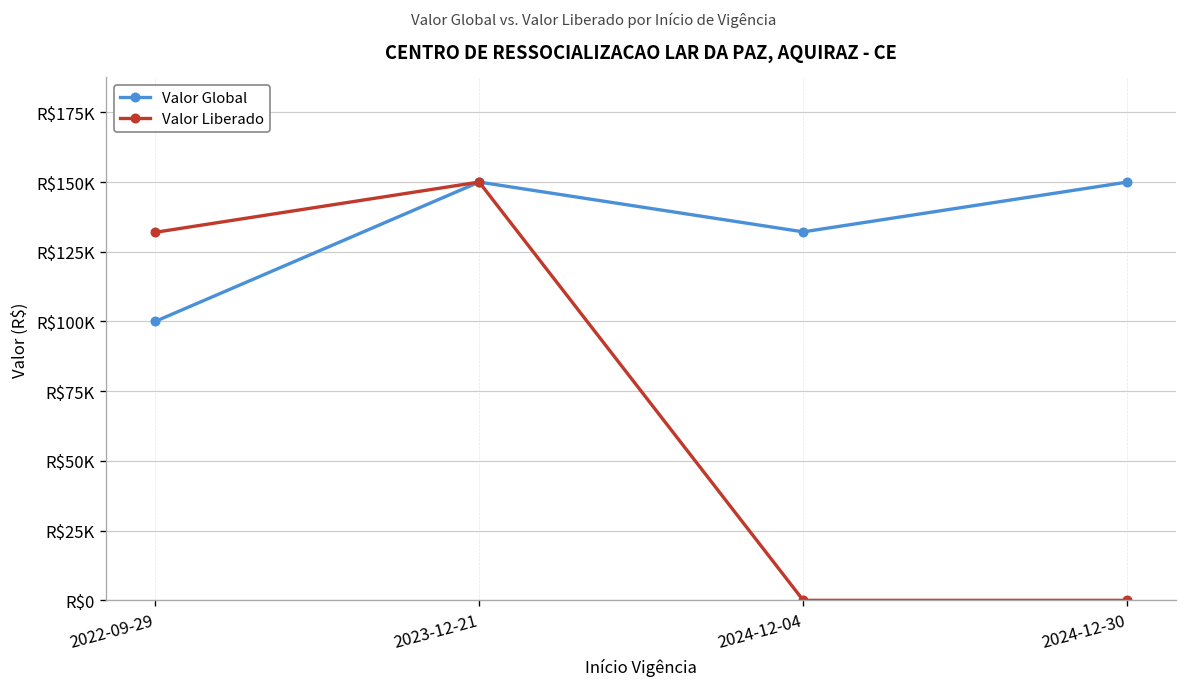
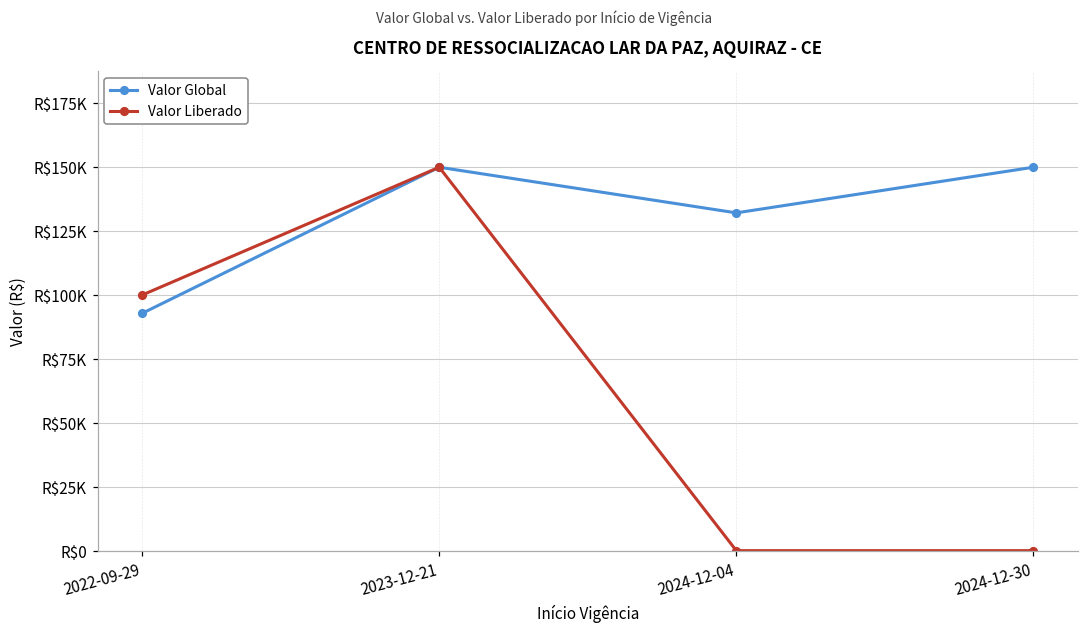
Valor Global, 2022-09-29: R$100000 -> R$93000
Valor Liberado, 2022-09-29: R$132000 -> R$100000
